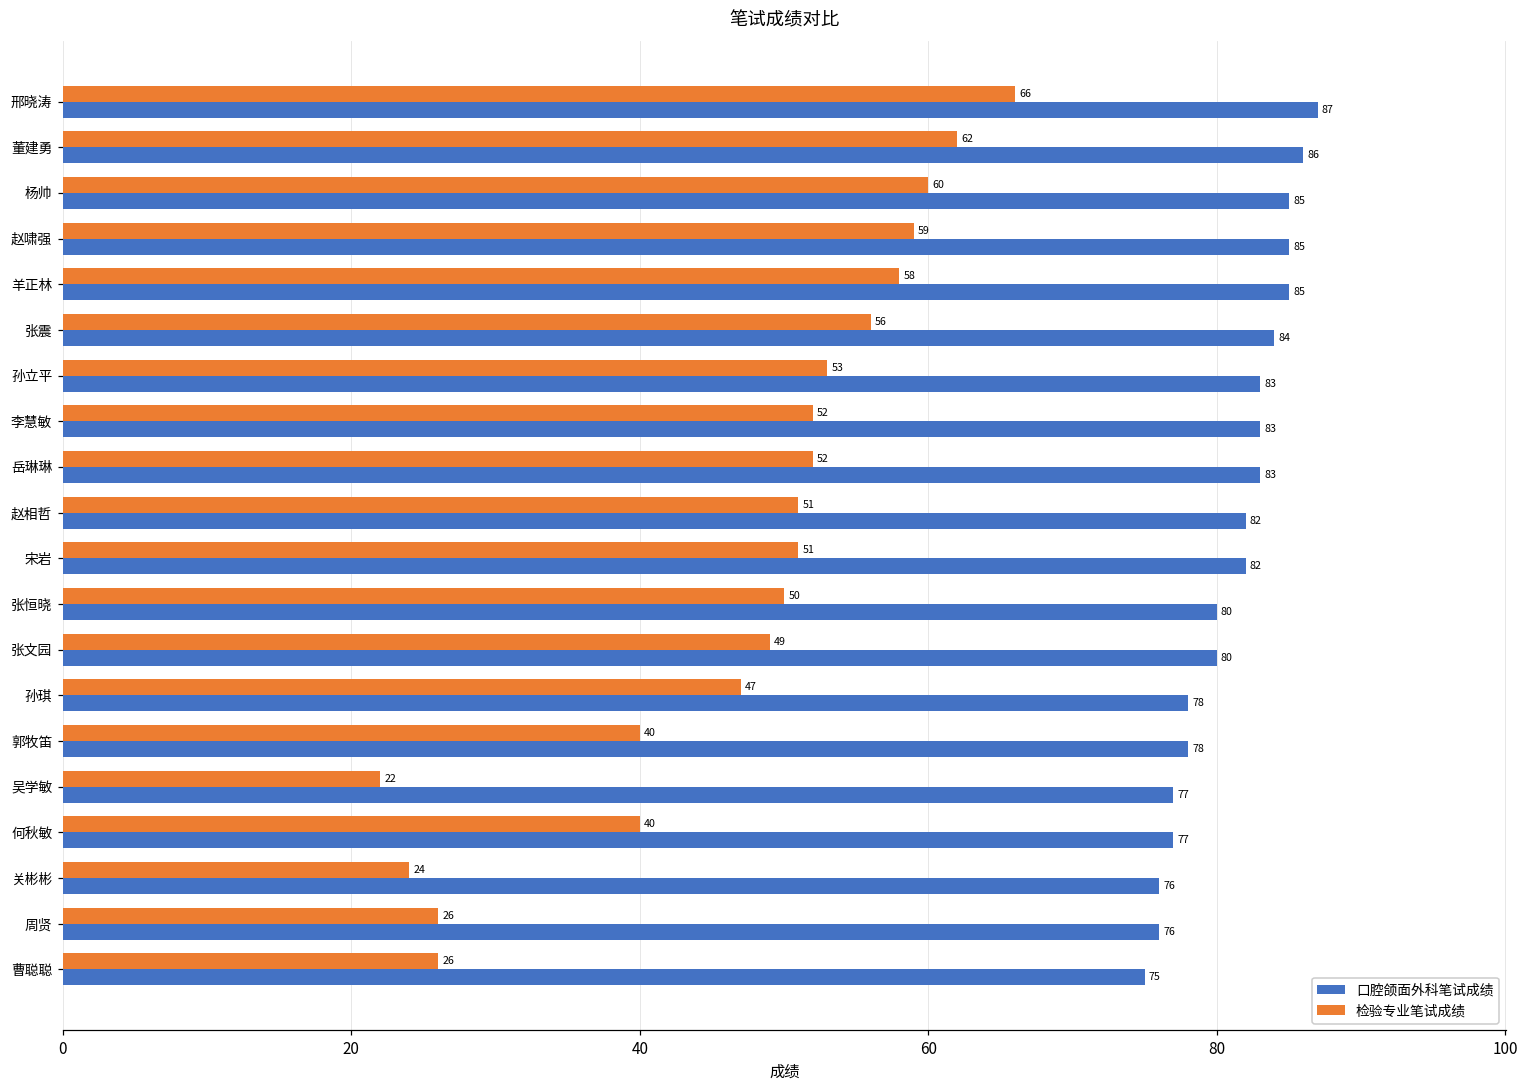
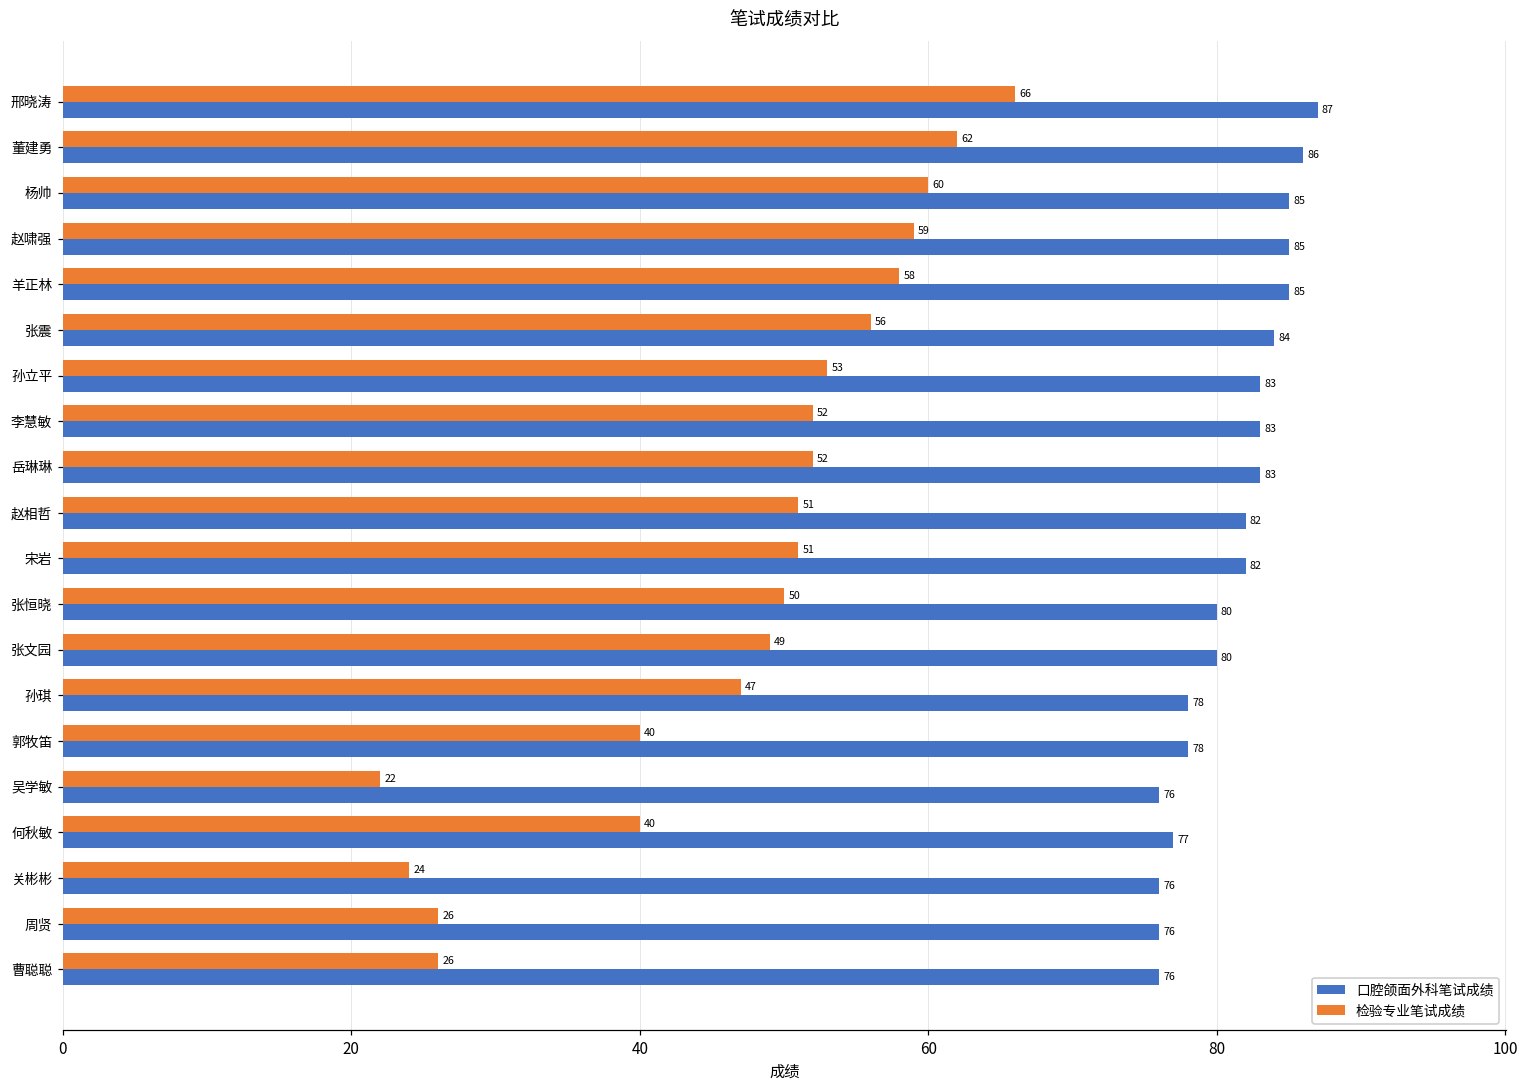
口腔颌面外科笔试成绩, 吴学敏: 77 -> 76
口腔颌面外科笔试成绩, 曹聪聪: 75 -> 76
